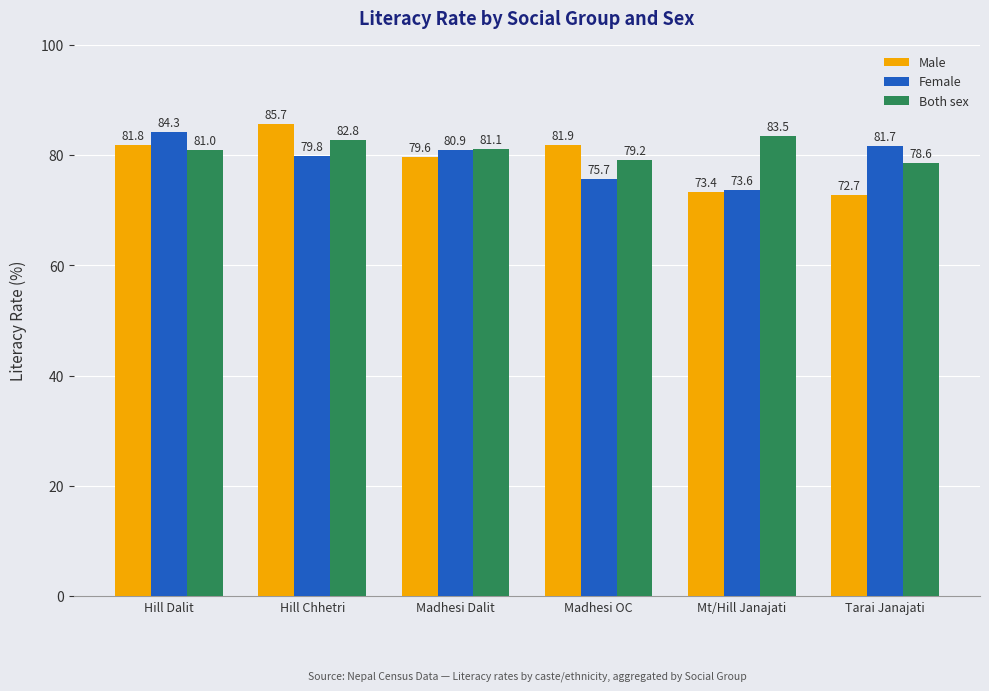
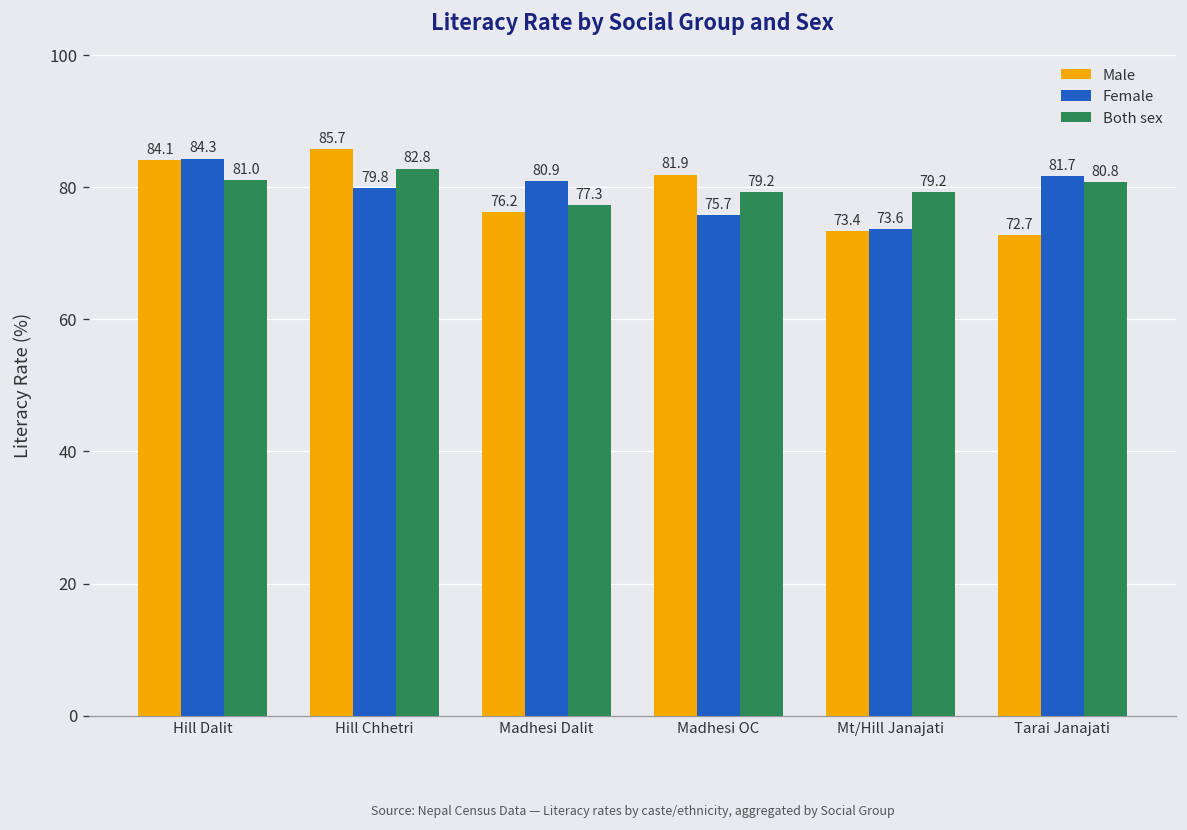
Male, Hill Dalit: 81.8 -> 84.1
Male, Madhesi Dalit: 79.6 -> 76.2
Both sex, Madhesi Dalit: 81.1 -> 77.3
Both sex, Mt/Hill Janajati: 83.5 -> 79.2
Both sex, Tarai Janajati: 78.6 -> 80.8
